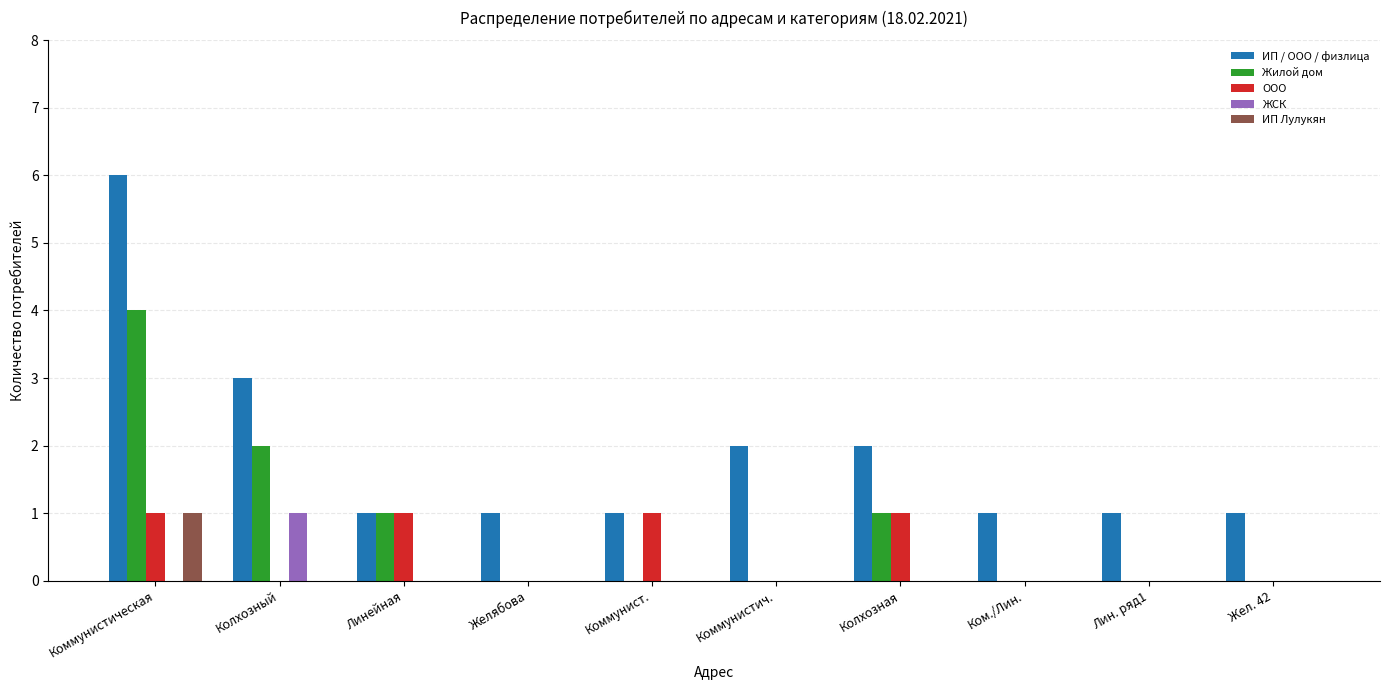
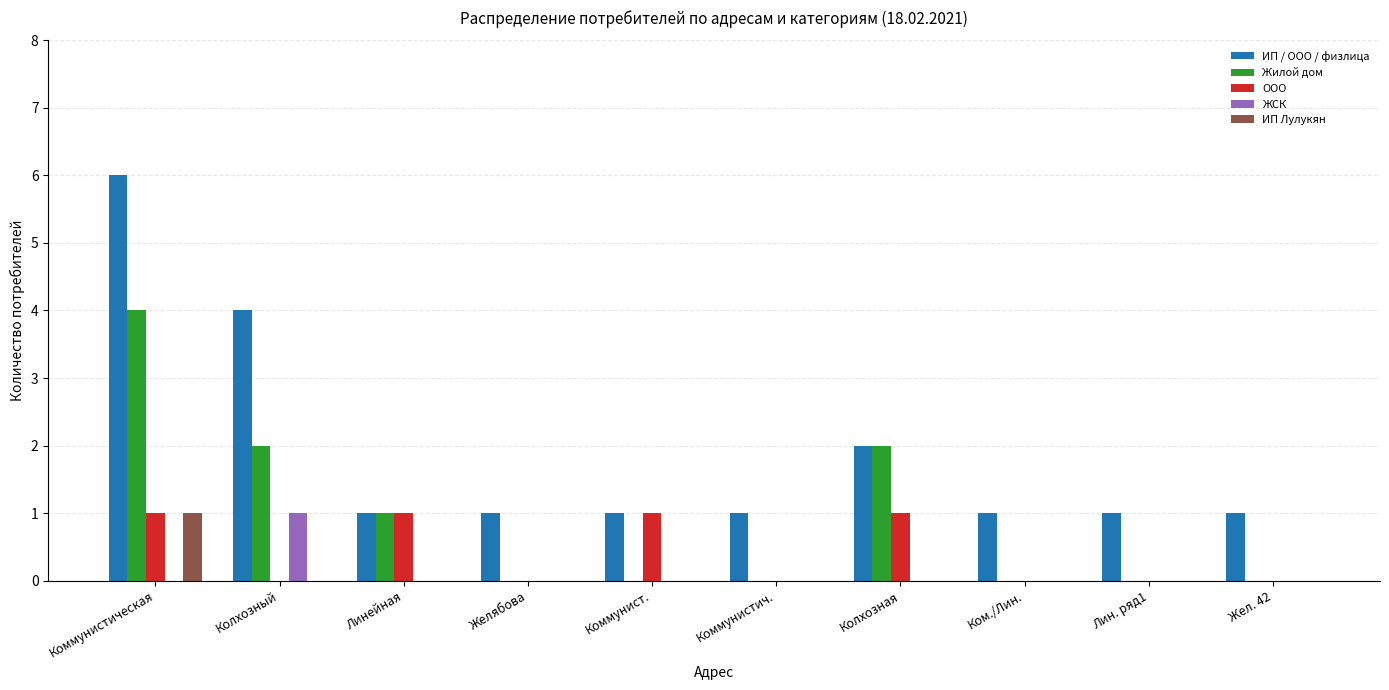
ИП / ООО / физлица, Колхозный: 3 -> 4
ИП / ООО / физлица, Коммунистич.: 2 -> 1
Жилой дом, Колхозная: 1 -> 2
